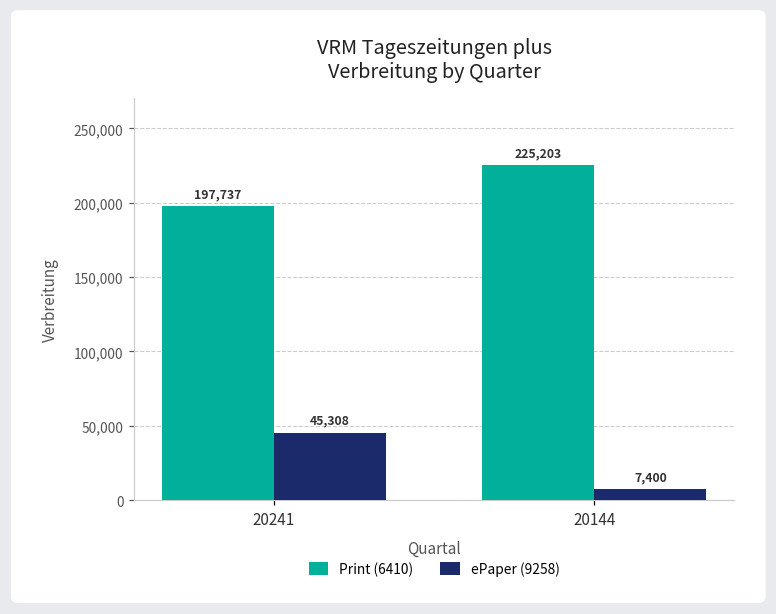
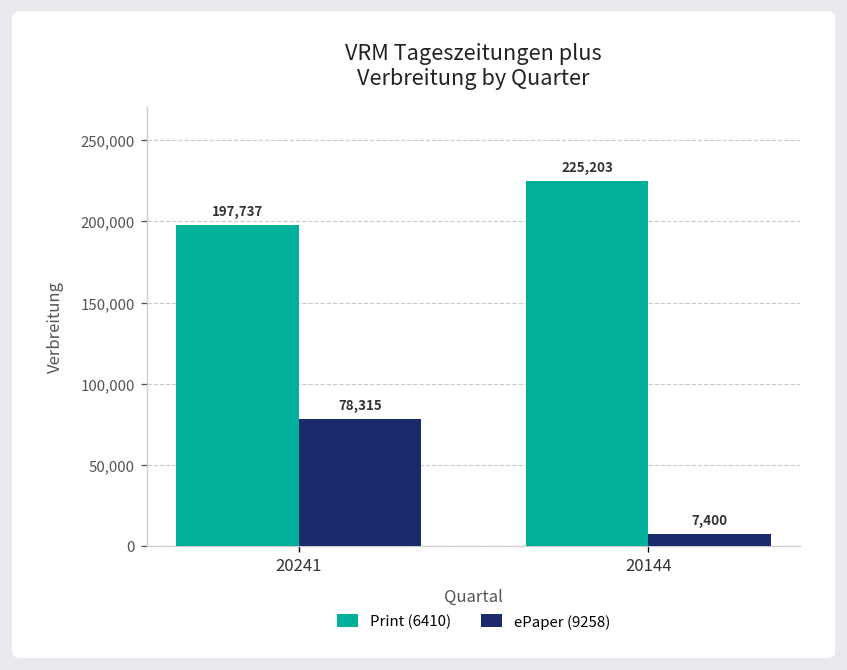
ePaper (9258), 20241: 45,308 -> 78,315
